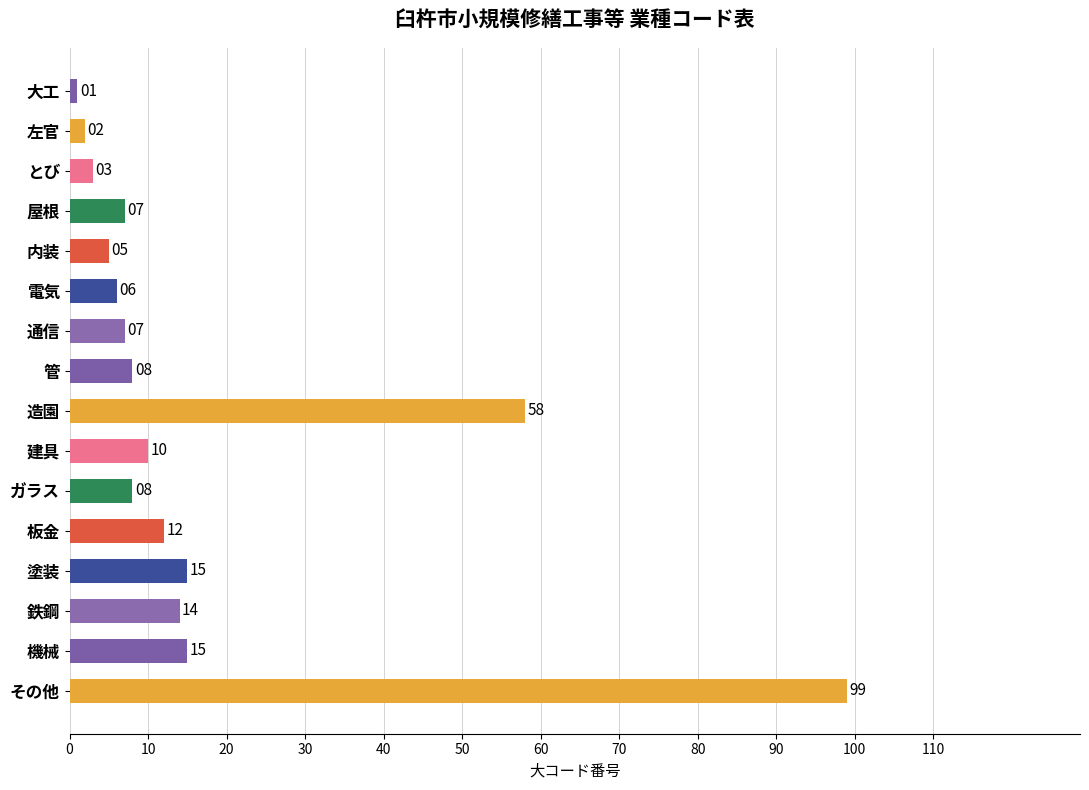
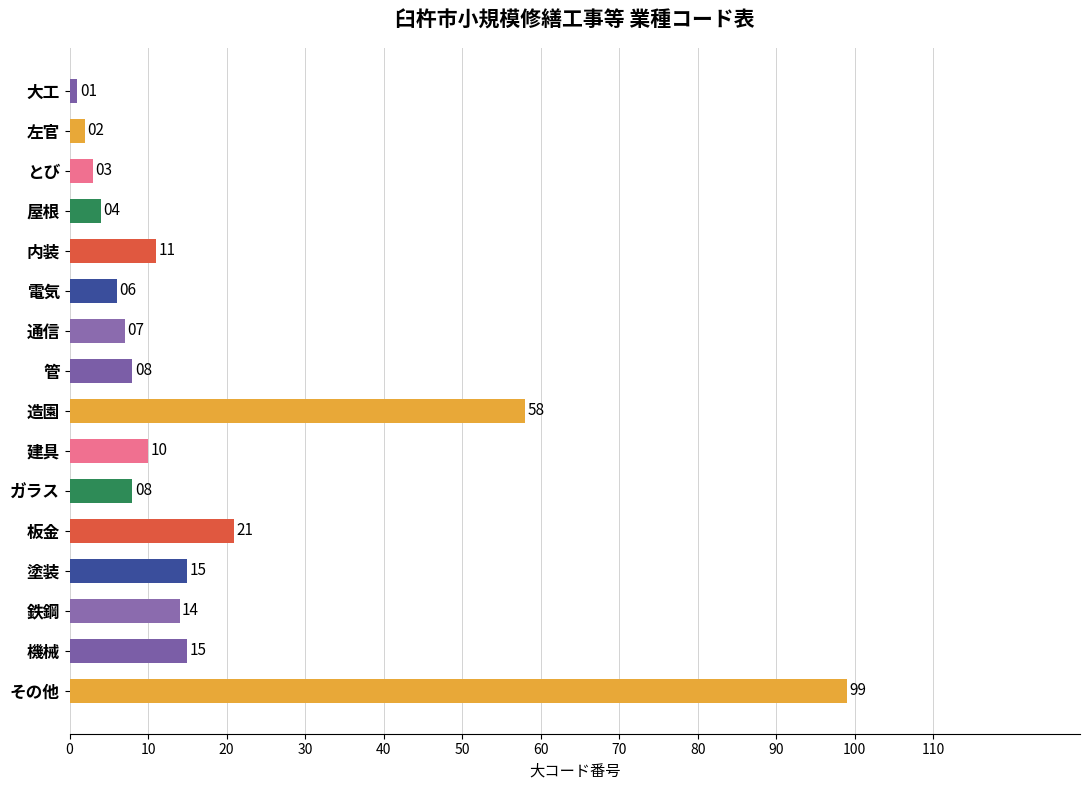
屋根: 07 -> 04
内装: 05 -> 11
板金: 12 -> 21
